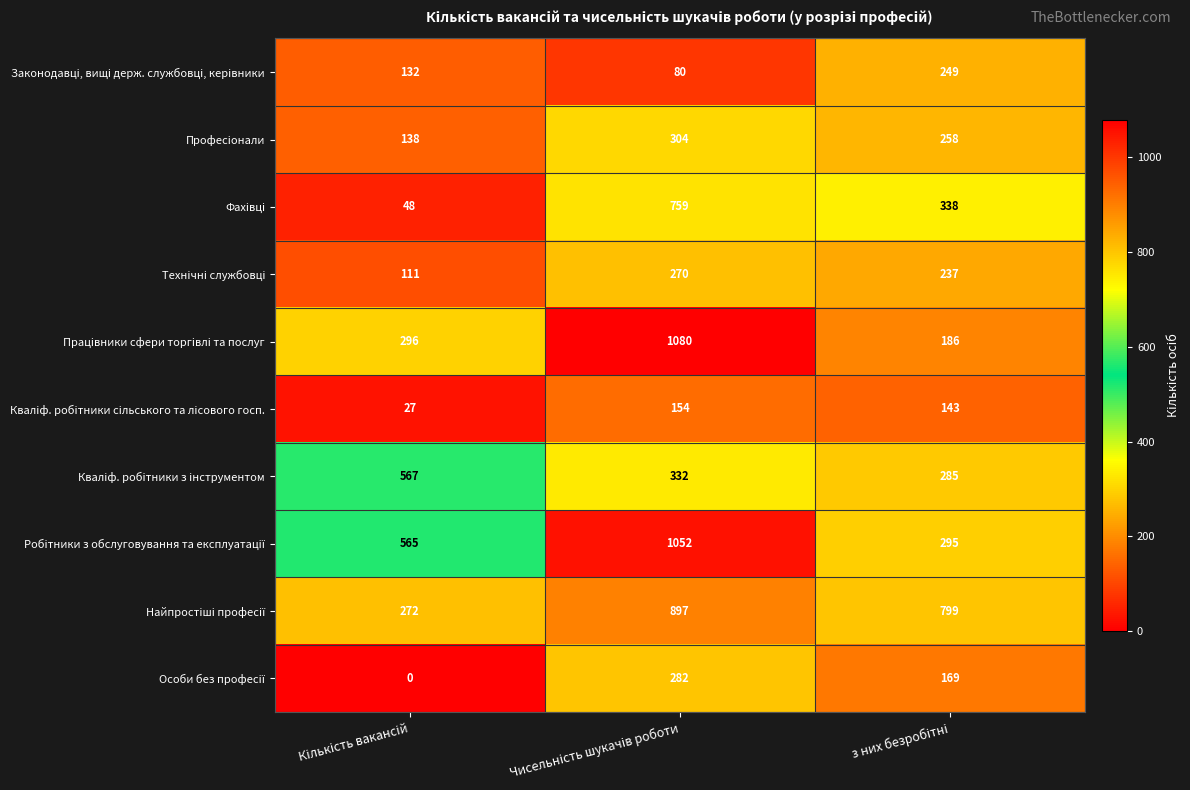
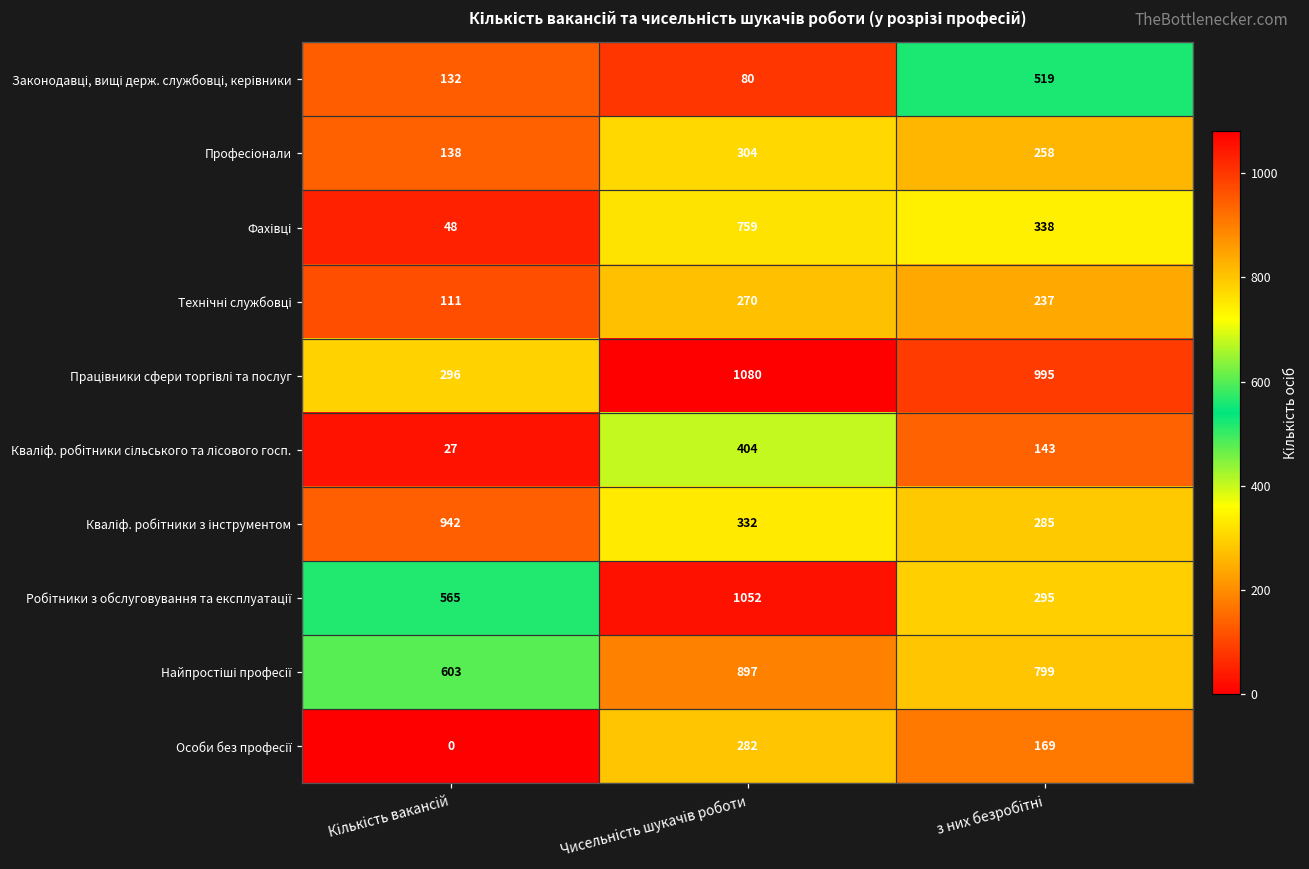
Законодавці, вищі держ. службовці, керівники, з них безробітні: 249 -> 519
Працівники сфери торгівлі та послуг, з них безробітні: 186 -> 995
Кваліф. робітники сільського та лісового госп., Чисельність шукачів роботи: 154 -> 404
Кваліф. робітники з інструментом, Кількість вакансій: 567 -> 942
Найпростіші професії, Кількість вакансій: 272 -> 603
